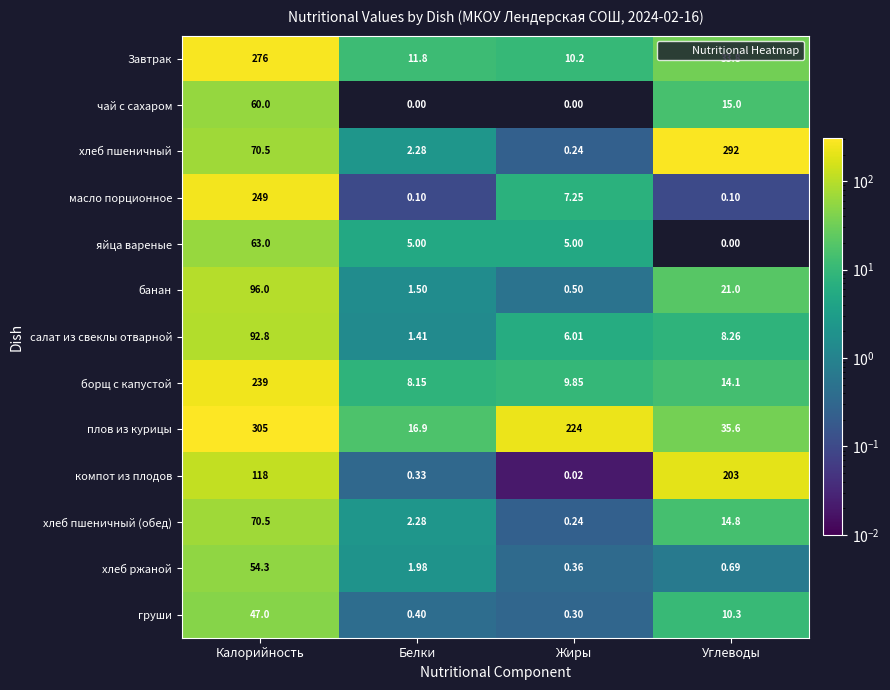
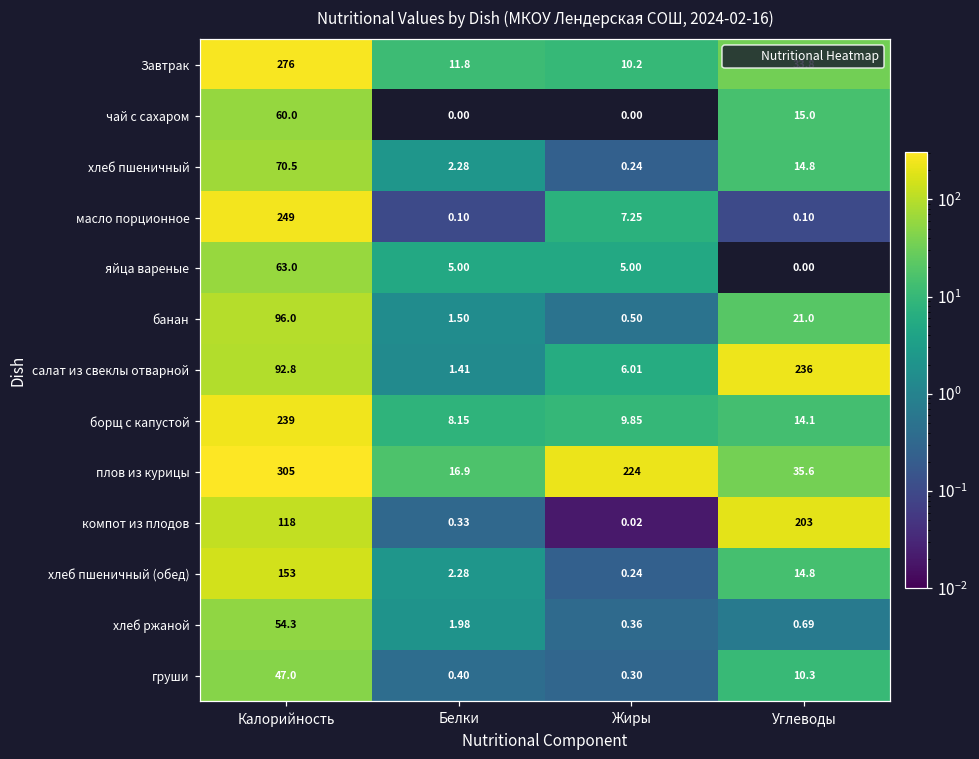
хлеб пшеничный, Углеводы: 292 -> 14.8
салат из свеклы отварной, Углеводы: 8.26 -> 236
хлеб пшеничный (обед), Калорийность: 70.5 -> 153
